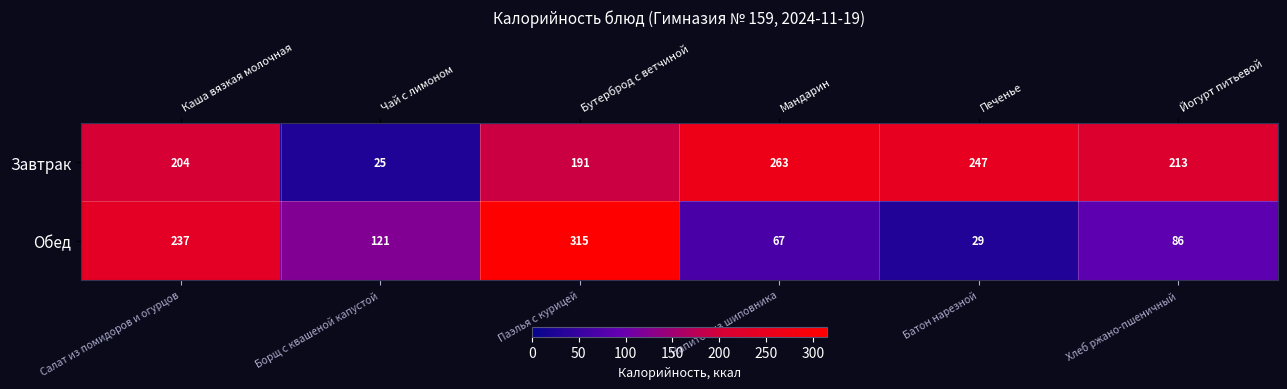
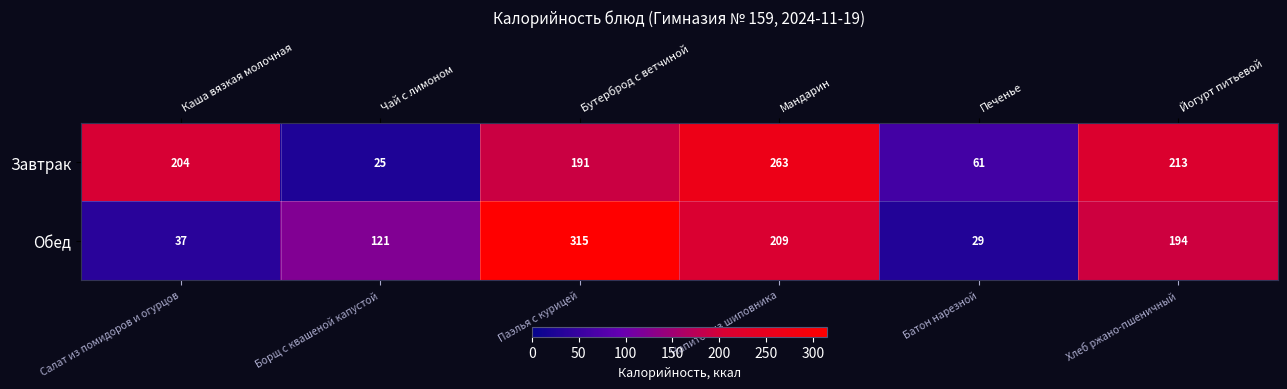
Завтрак, Печенье: 247 -> 61
Обед, Каша вязкая молочная: 237 -> 37
Обед, Мандарин: 67 -> 209
Обед, Йогурт питьевой: 86 -> 194
